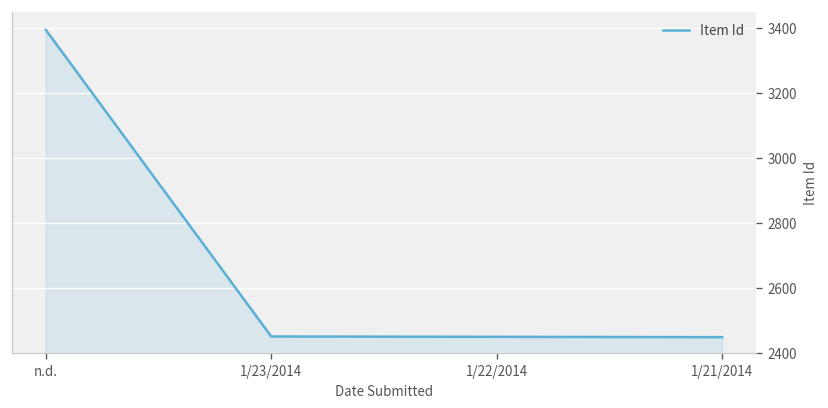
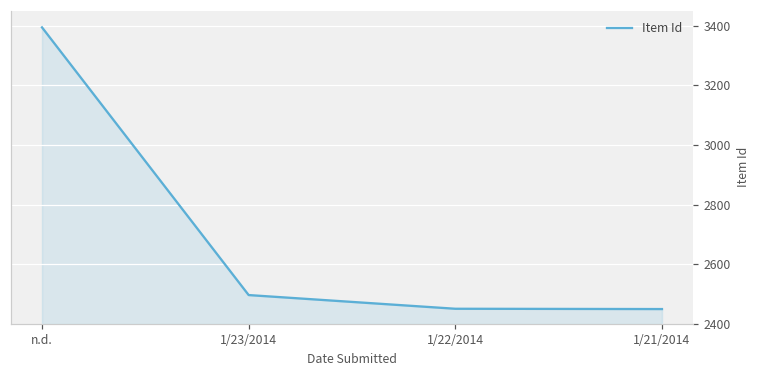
1/23/2014: 2450 -> 2500
